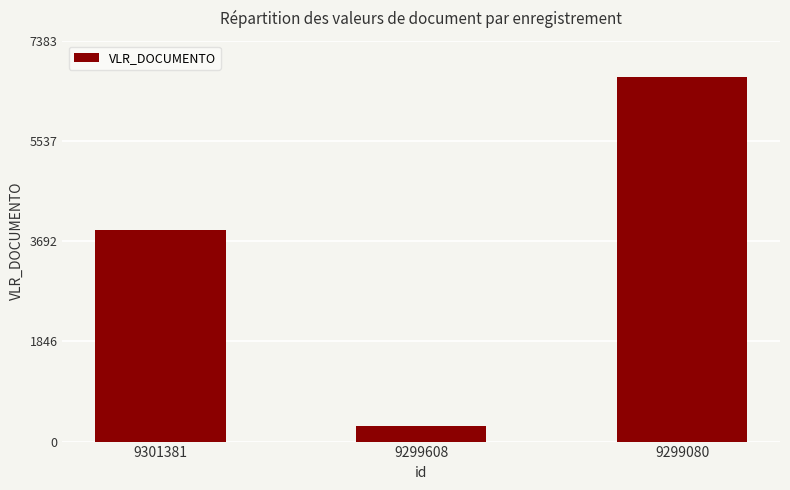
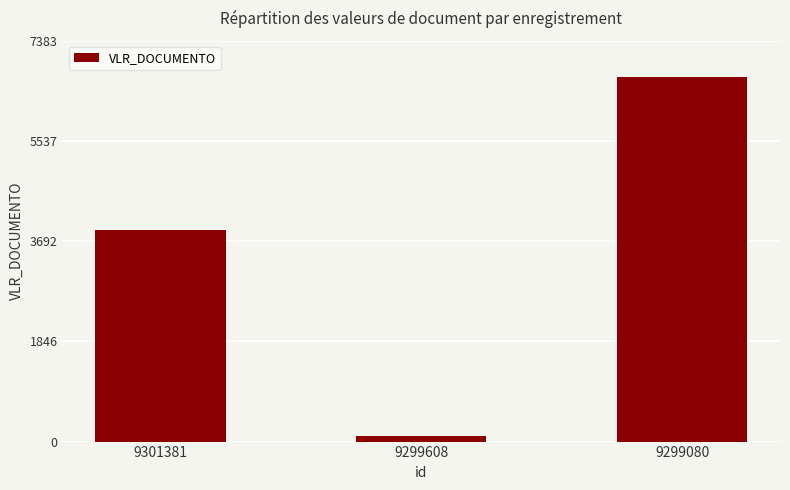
9299608: 300 -> 100
